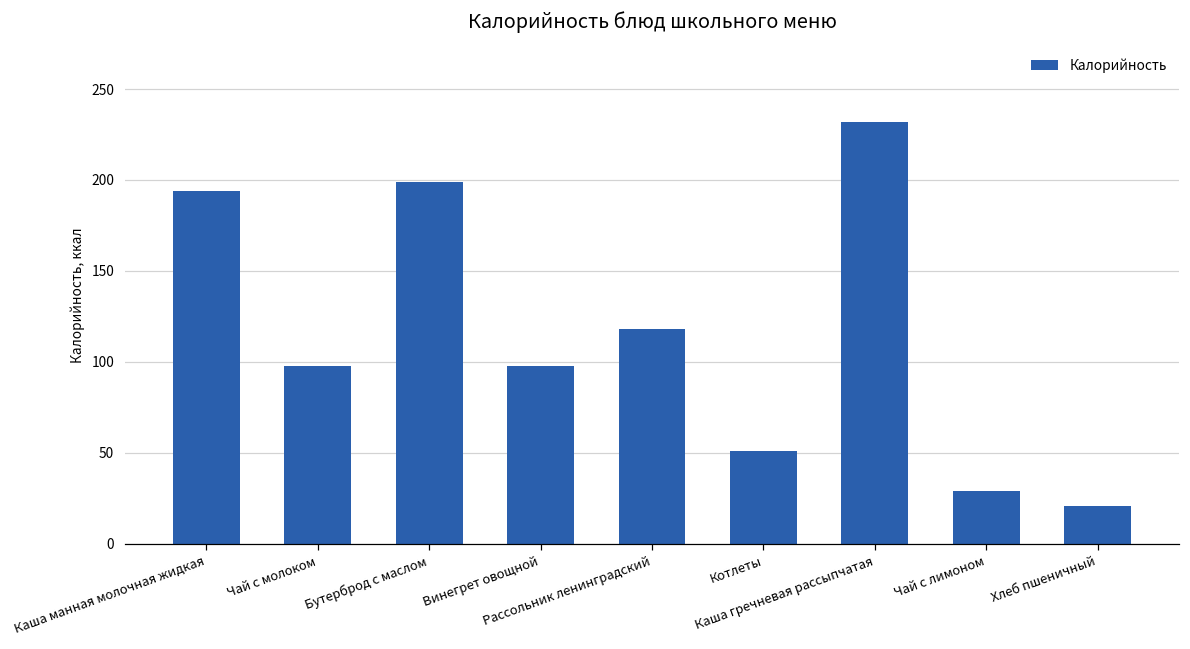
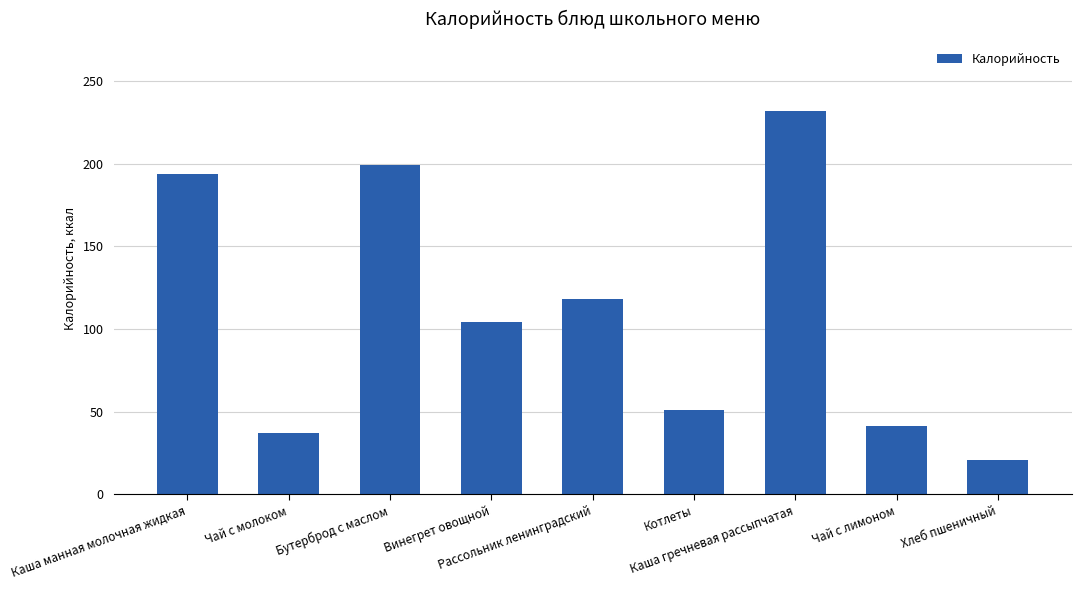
Чай с молоком: 98 -> 37
Винегрет овощной: 98 -> 104
Чай с лимоном: 29 -> 42
